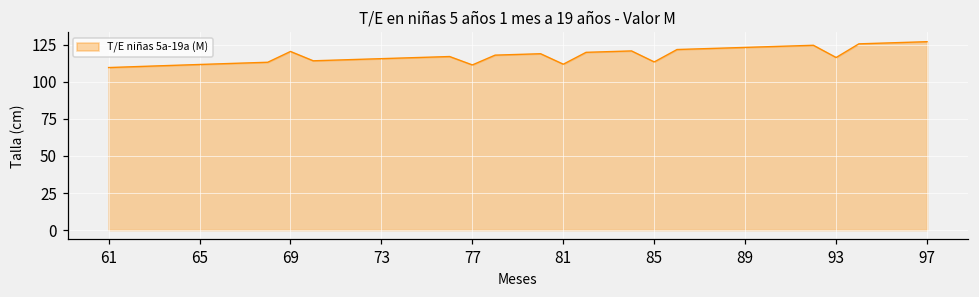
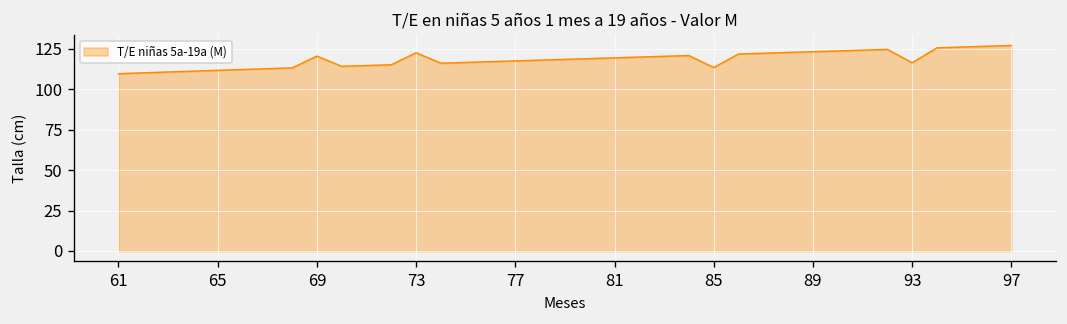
73: 116 -> 123
77: 111 -> 118
81: 112 -> 119
